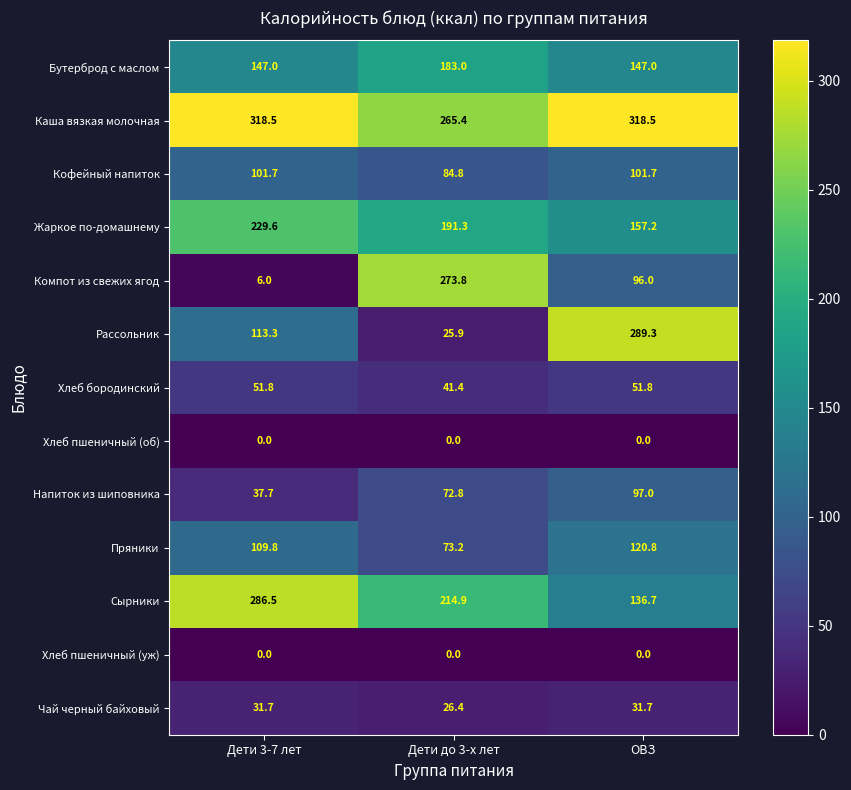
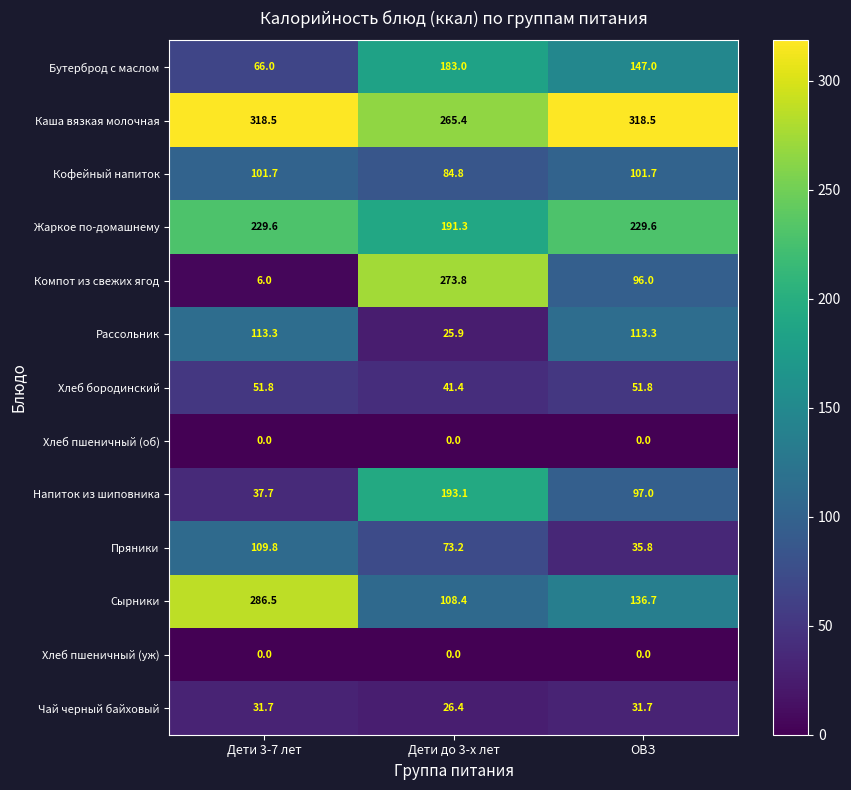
Бутерброд с маслом, Дети 3-7 лет: 147.0 -> 66.0
Жаркое по-домашнему, ОВЗ: 157.2 -> 229.6
Рассольник, ОВЗ: 289.3 -> 113.3
Напиток из шиповника, Дети до 3-х лет: 72.8 -> 193.1
Пряники, ОВЗ: 120.8 -> 35.8
Сырники, Дети до 3-х лет: 214.9 -> 108.4
